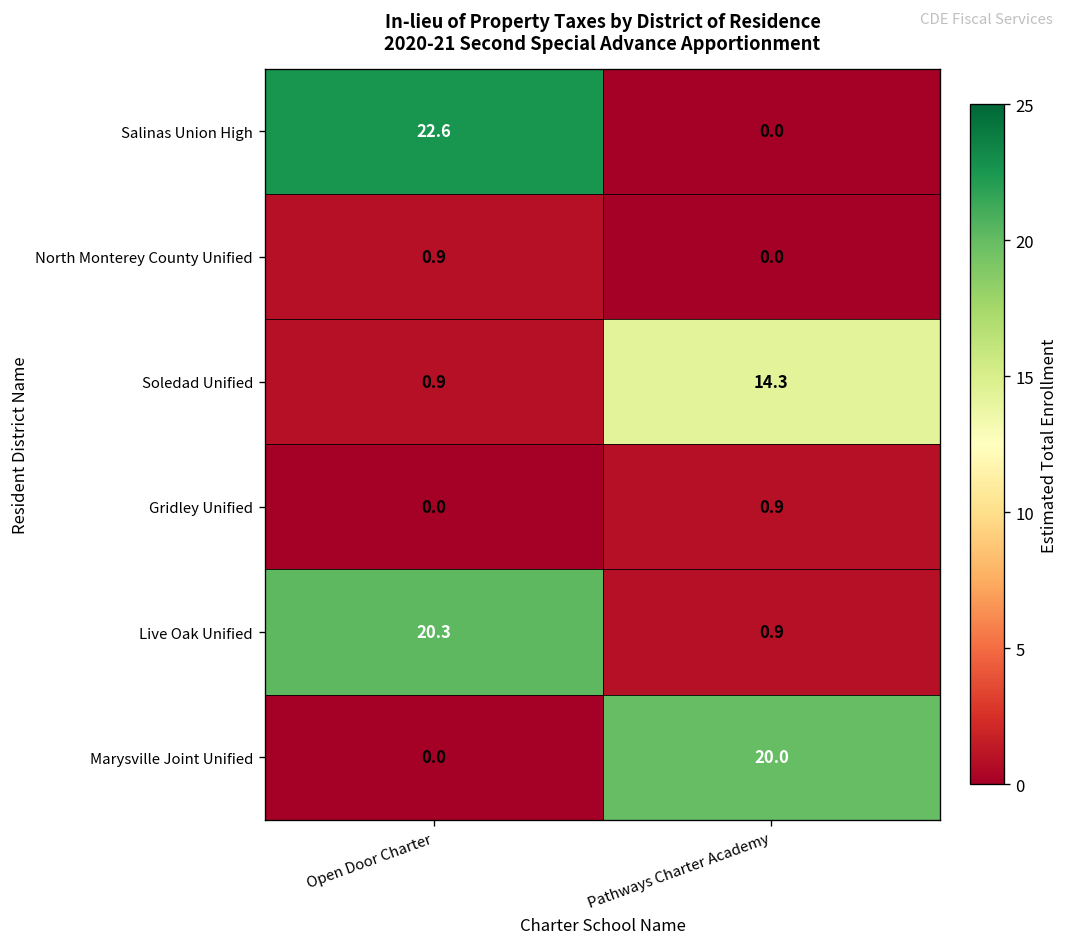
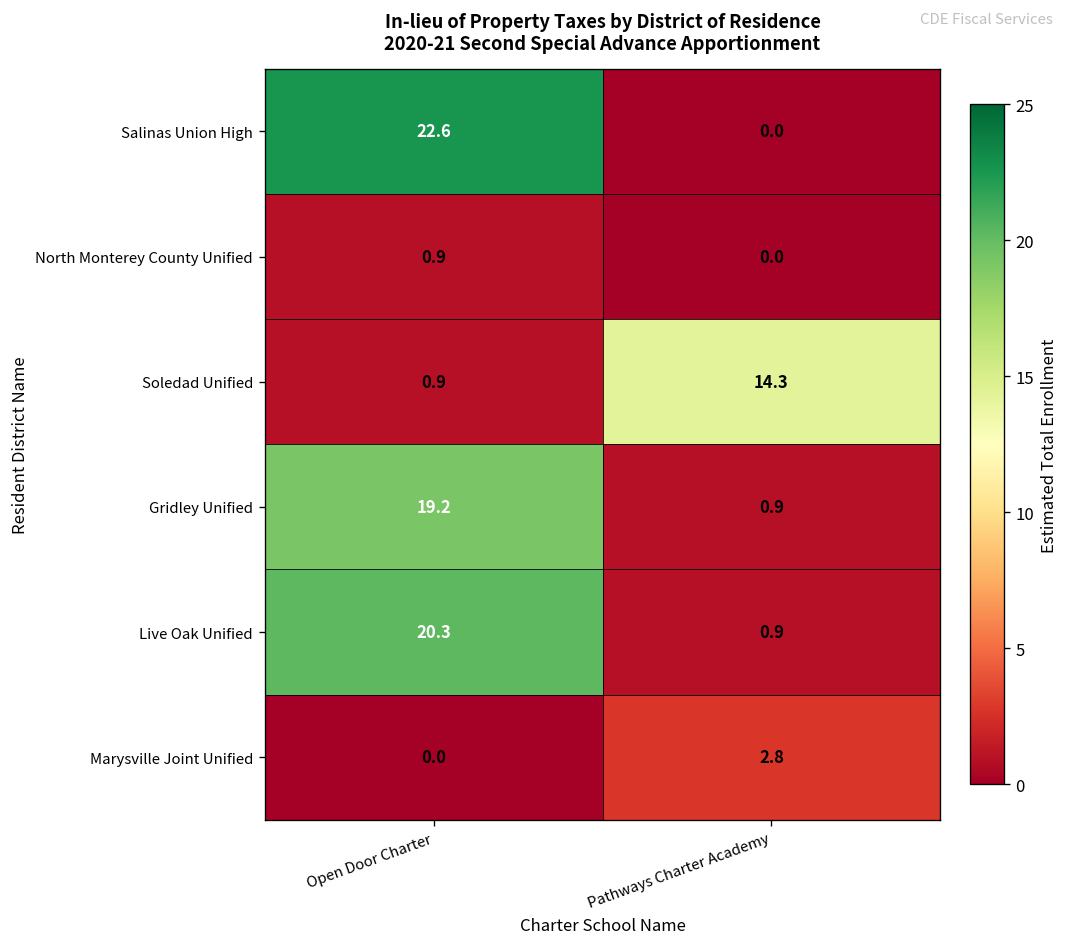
Gridley Unified, Open Door Charter: 0.0 -> 19.2
Marysville Joint Unified, Pathways Charter Academy: 20.0 -> 2.8
